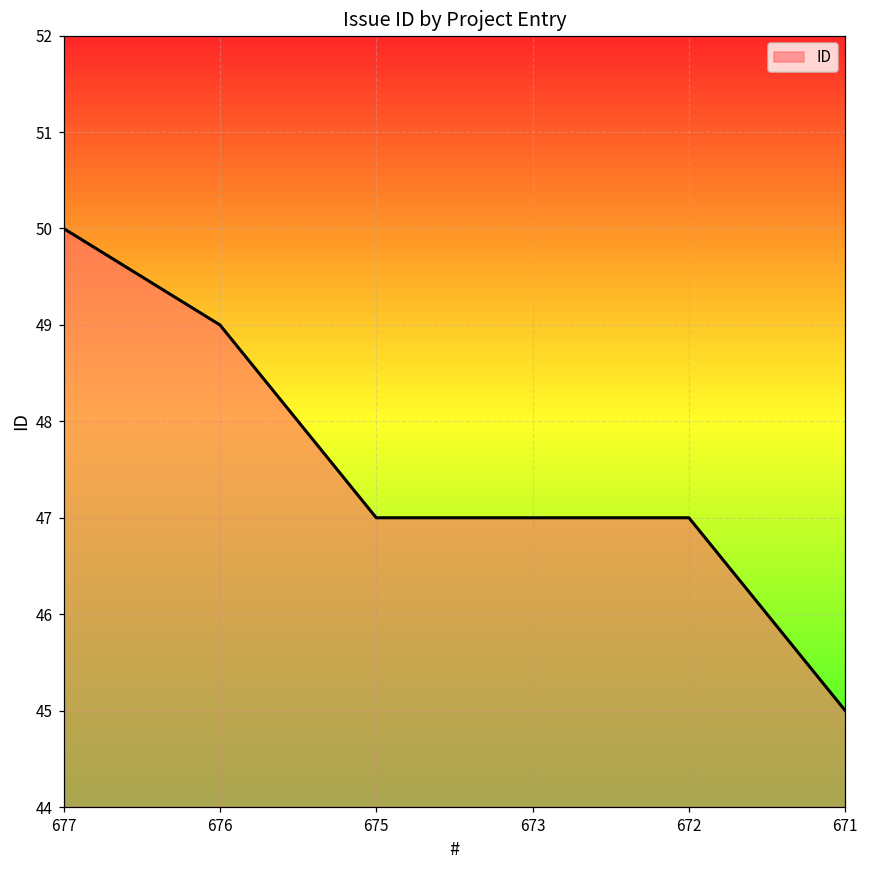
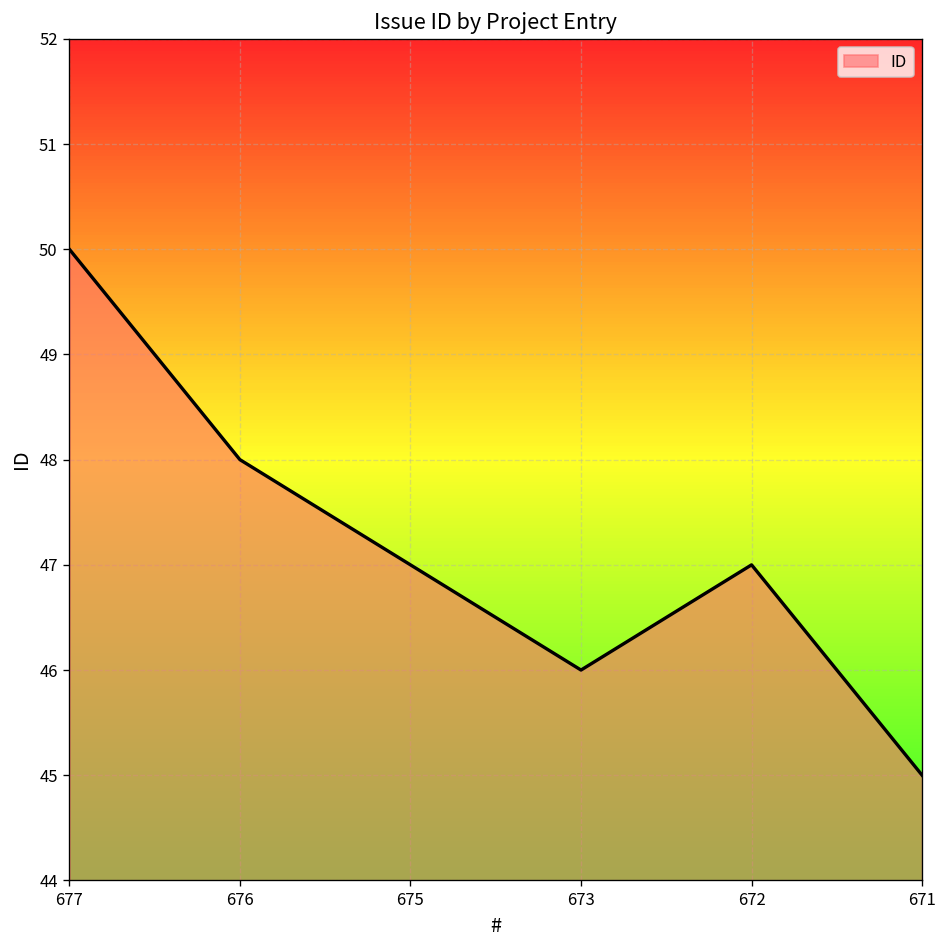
676: 49 -> 48
673: 47 -> 46
